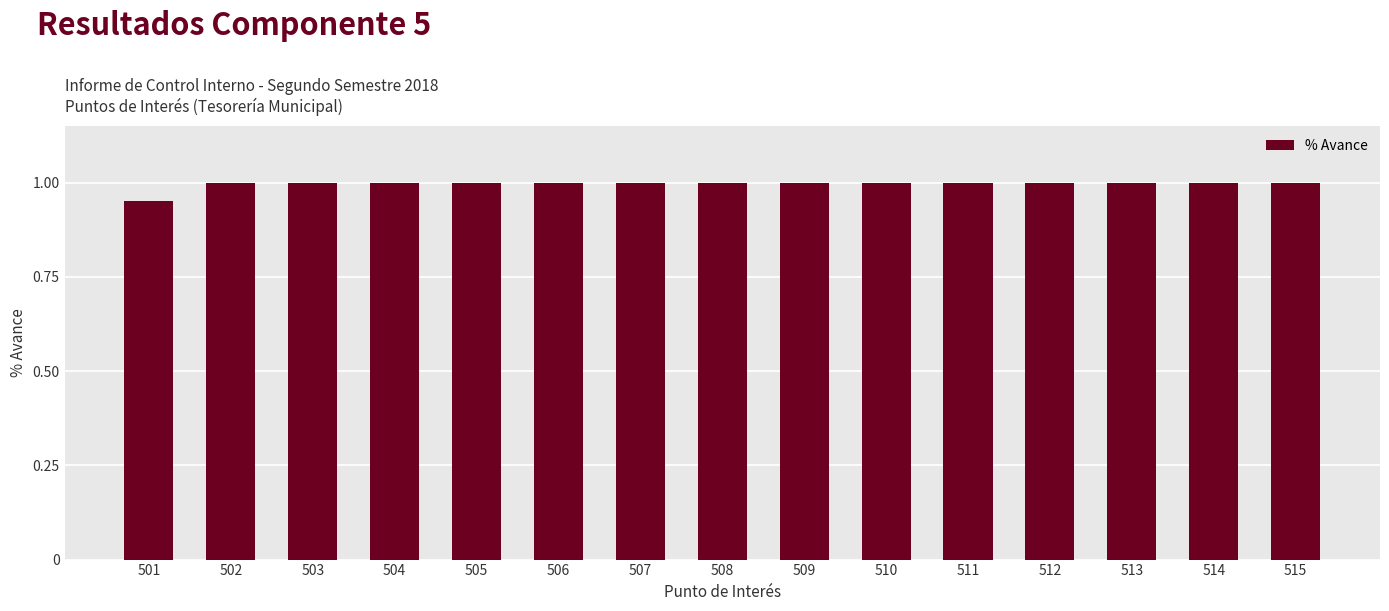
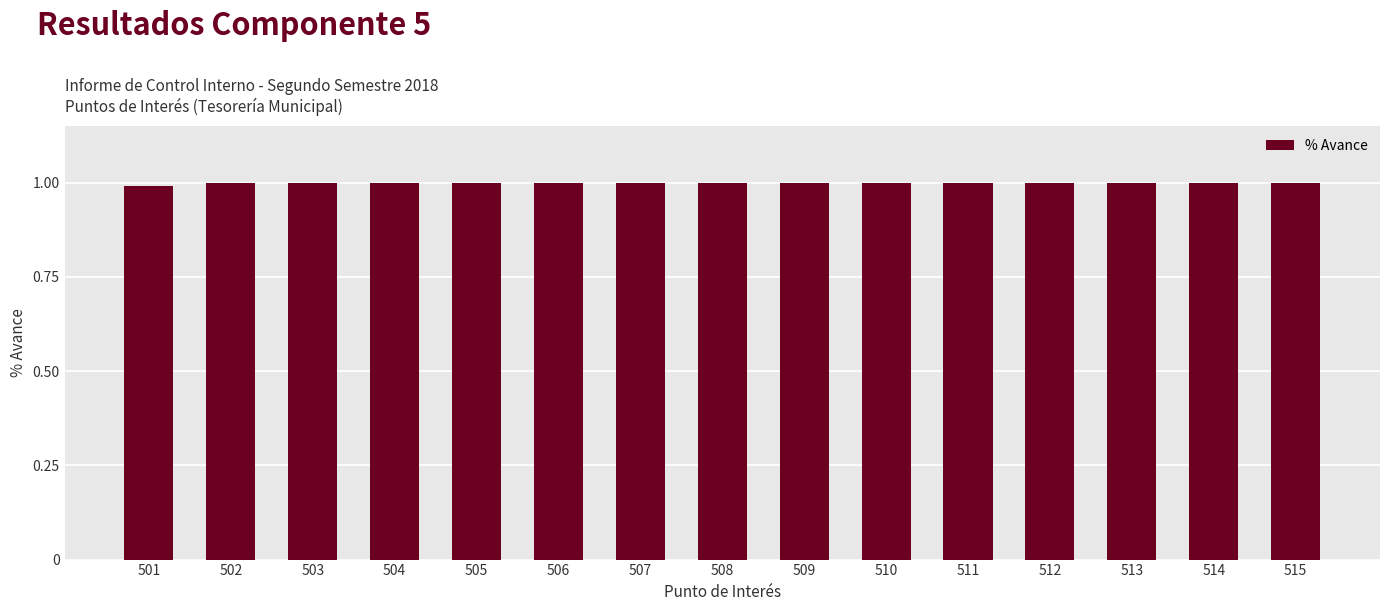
501: 0.95 -> 0.99
